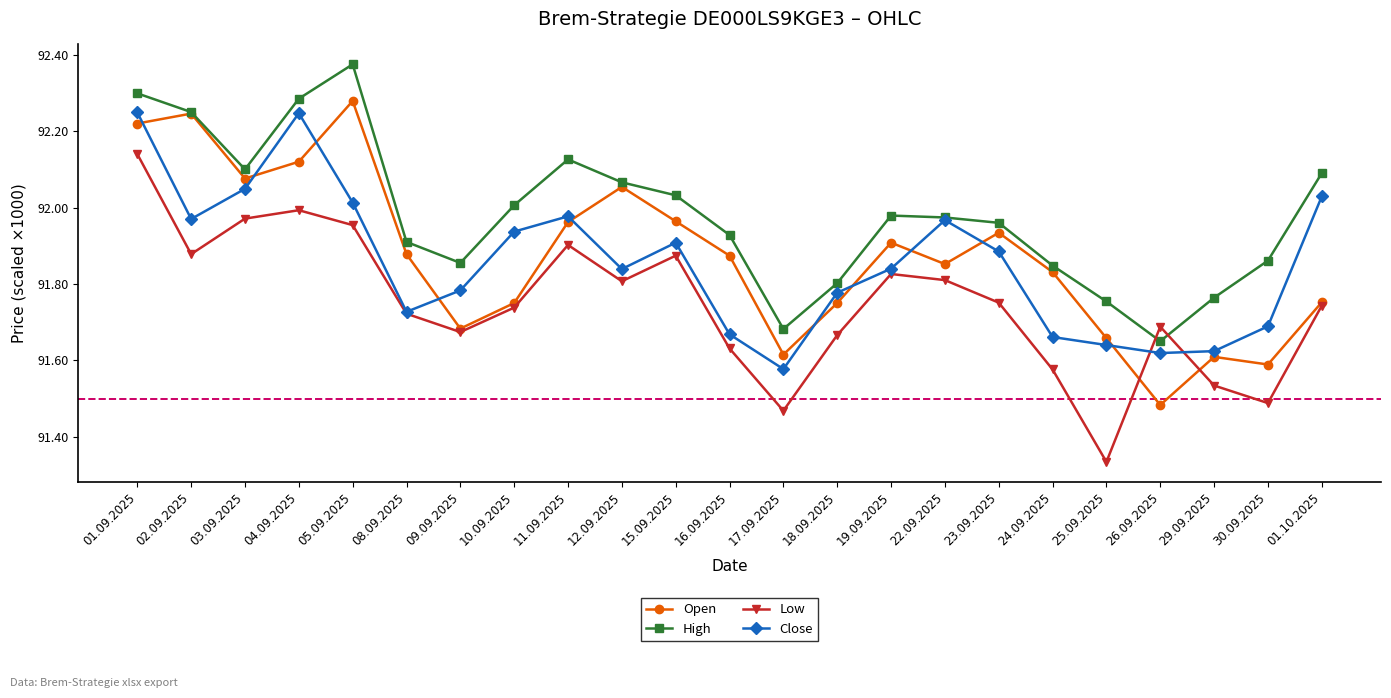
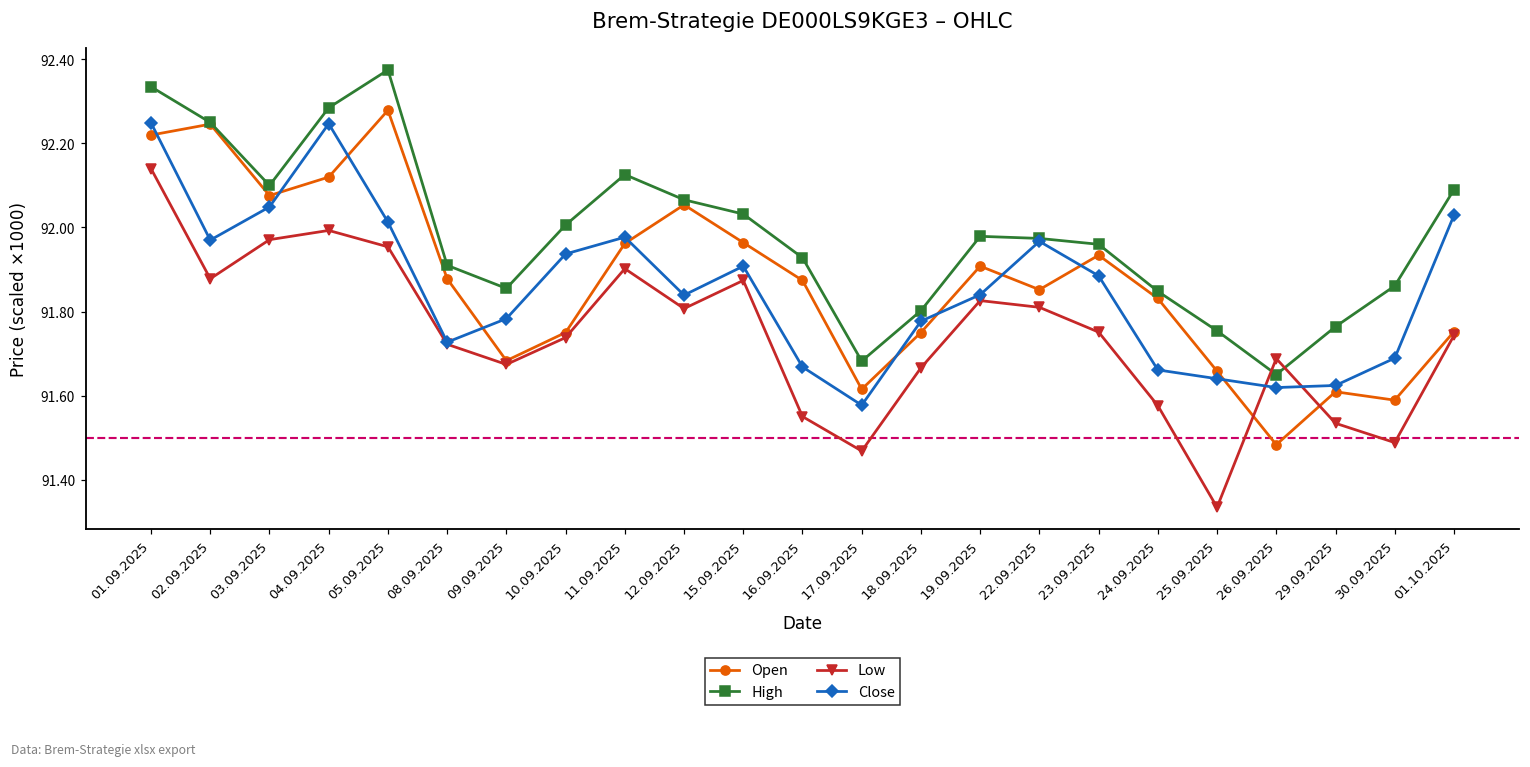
High, 01.09.2025: 92.30 -> 92.34
Low, 16.09.2025: 91.63 -> 91.55
